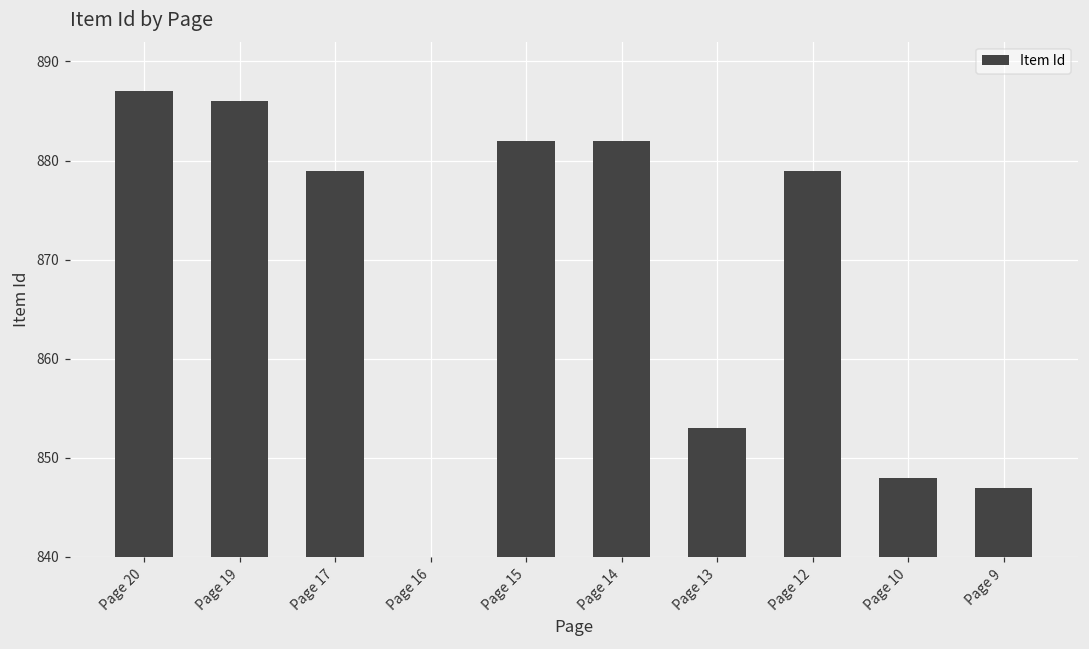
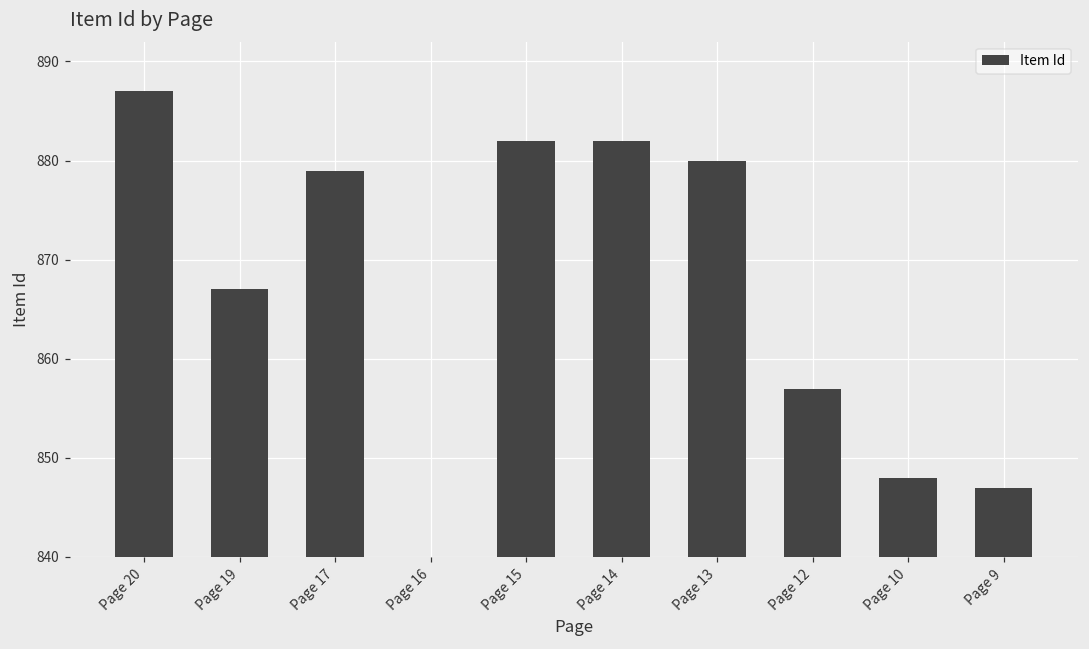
Page 19: 886 -> 867
Page 13: 853 -> 880
Page 12: 879 -> 857
